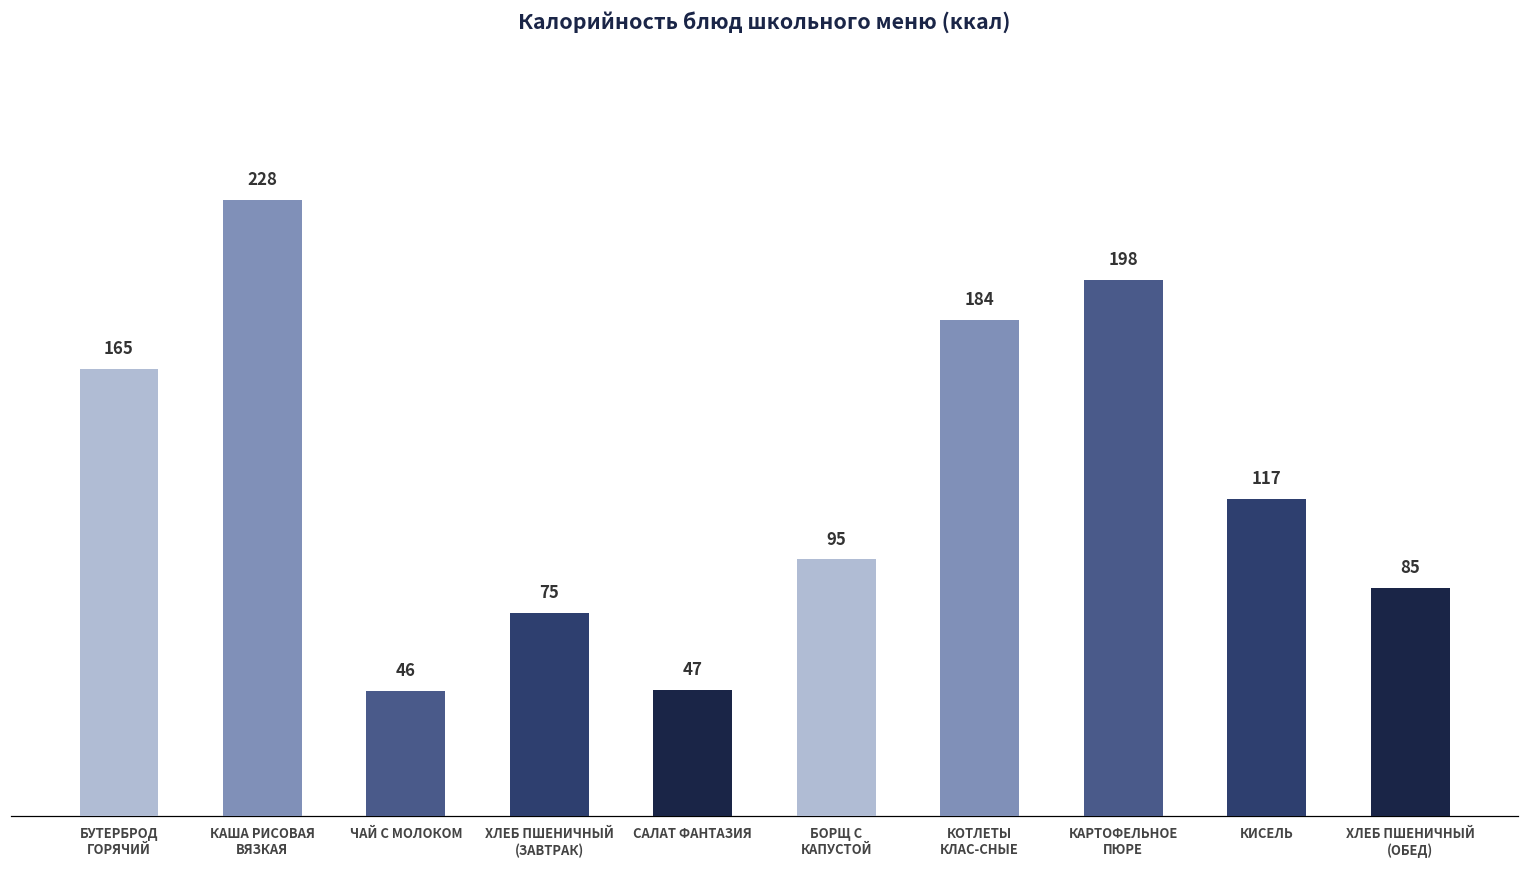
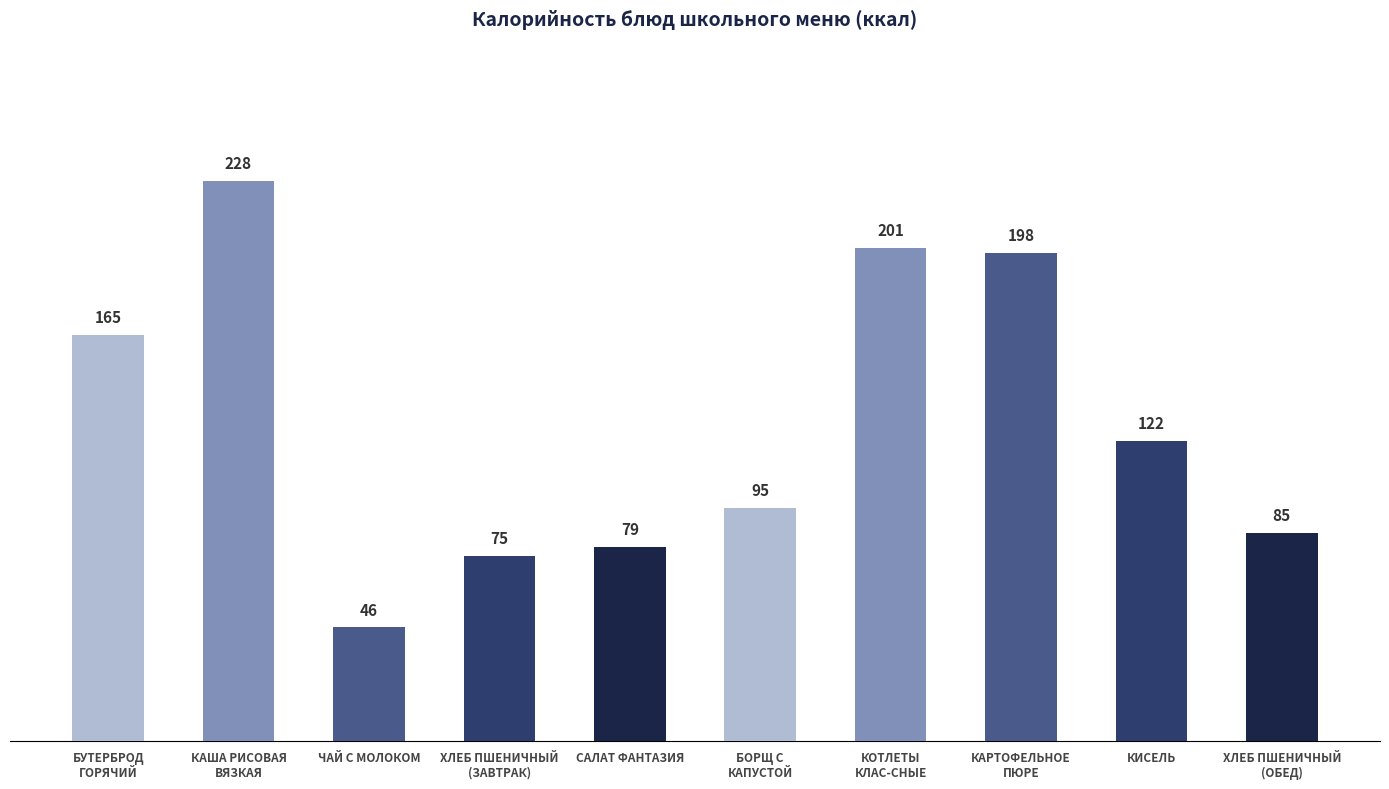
САЛАТ ФАНТАЗИЯ: 47 -> 79
КОТЛЕТЫ КЛАС-СНЫЕ: 184 -> 201
КИСЕЛЬ: 117 -> 122
